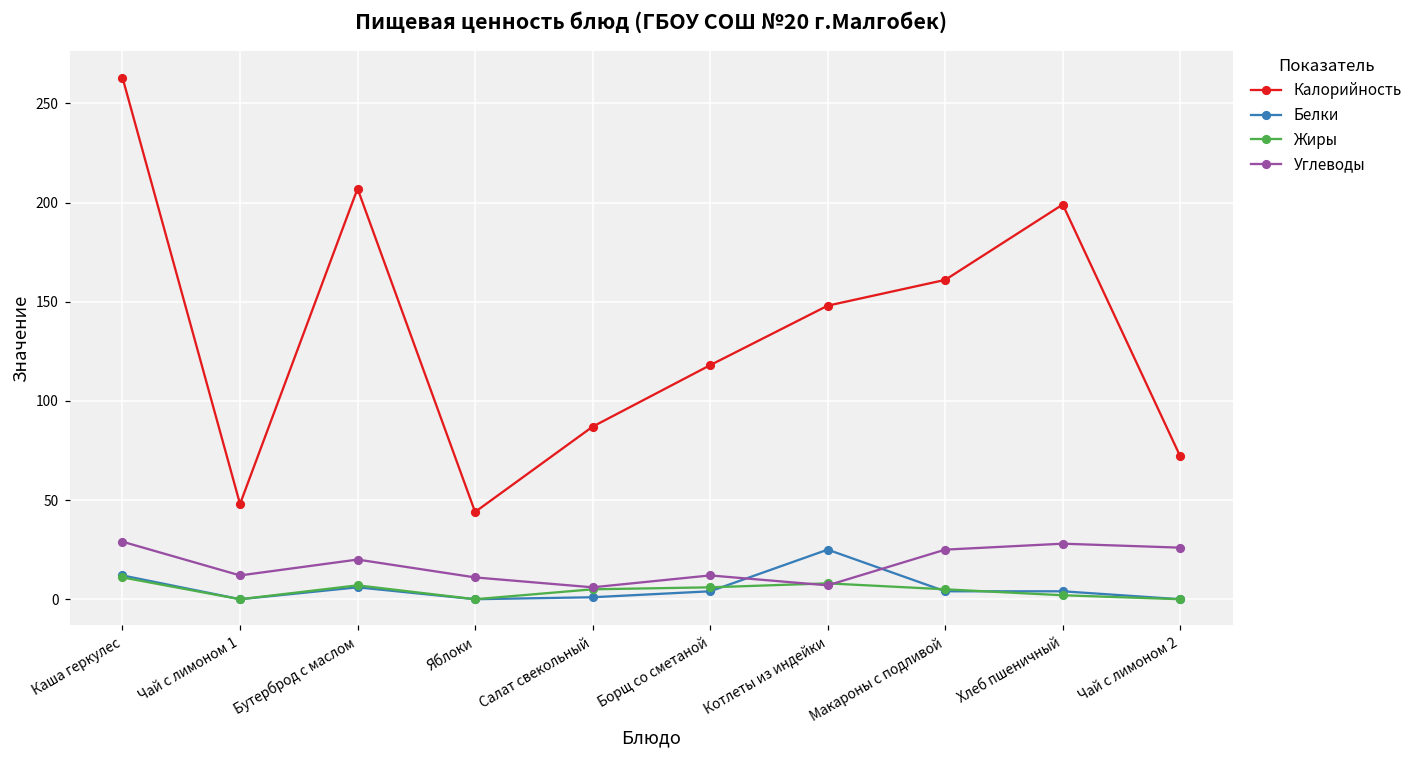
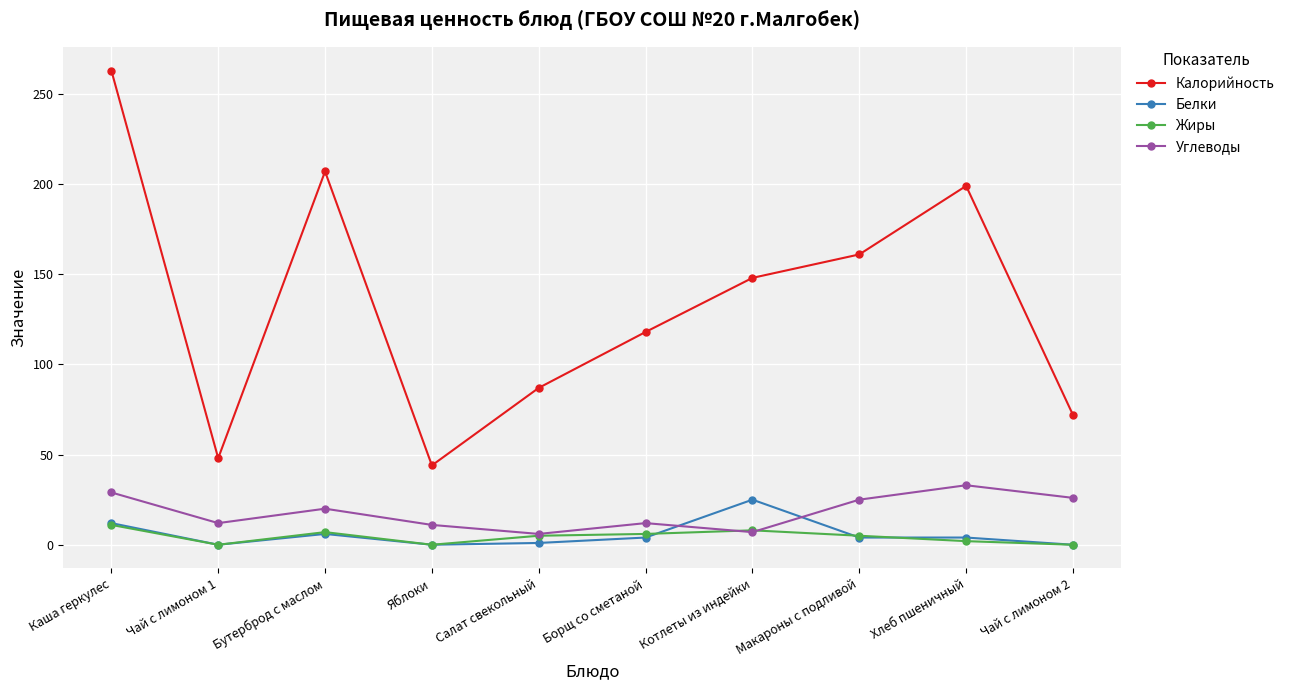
Углеводы, Хлеб пшеничный: 28 -> 33
